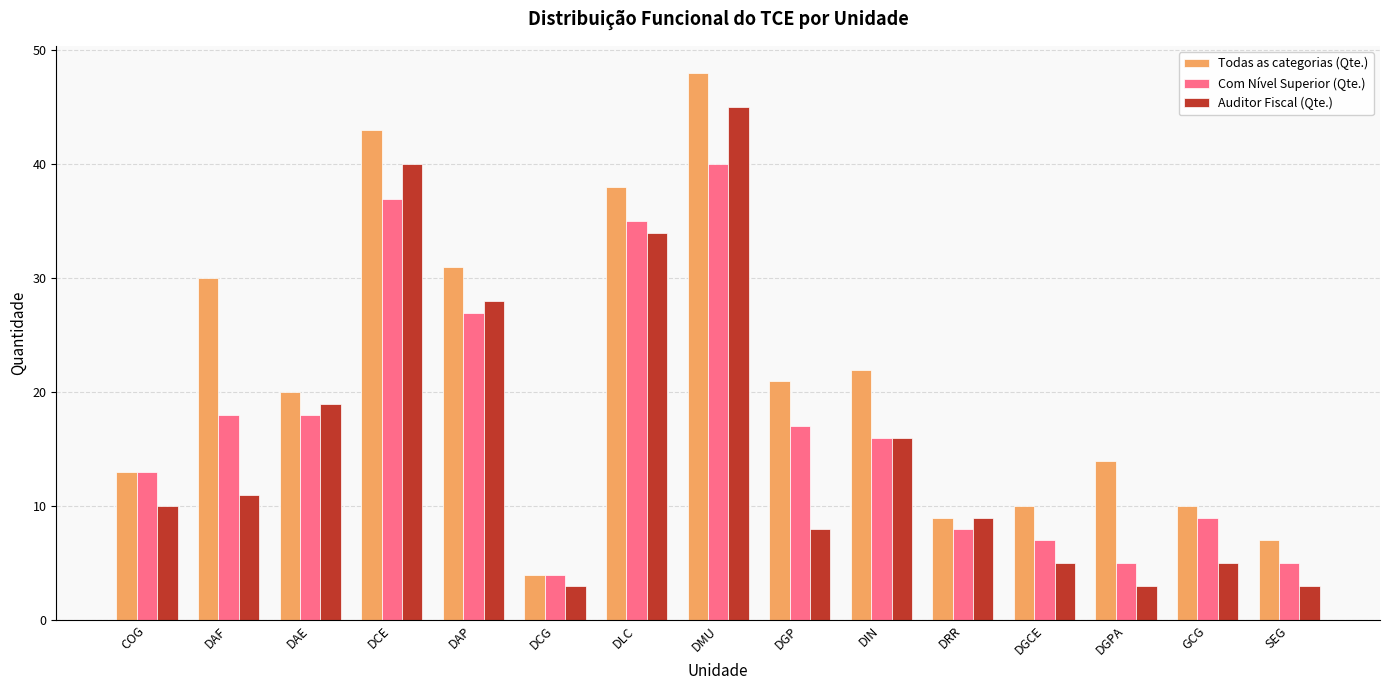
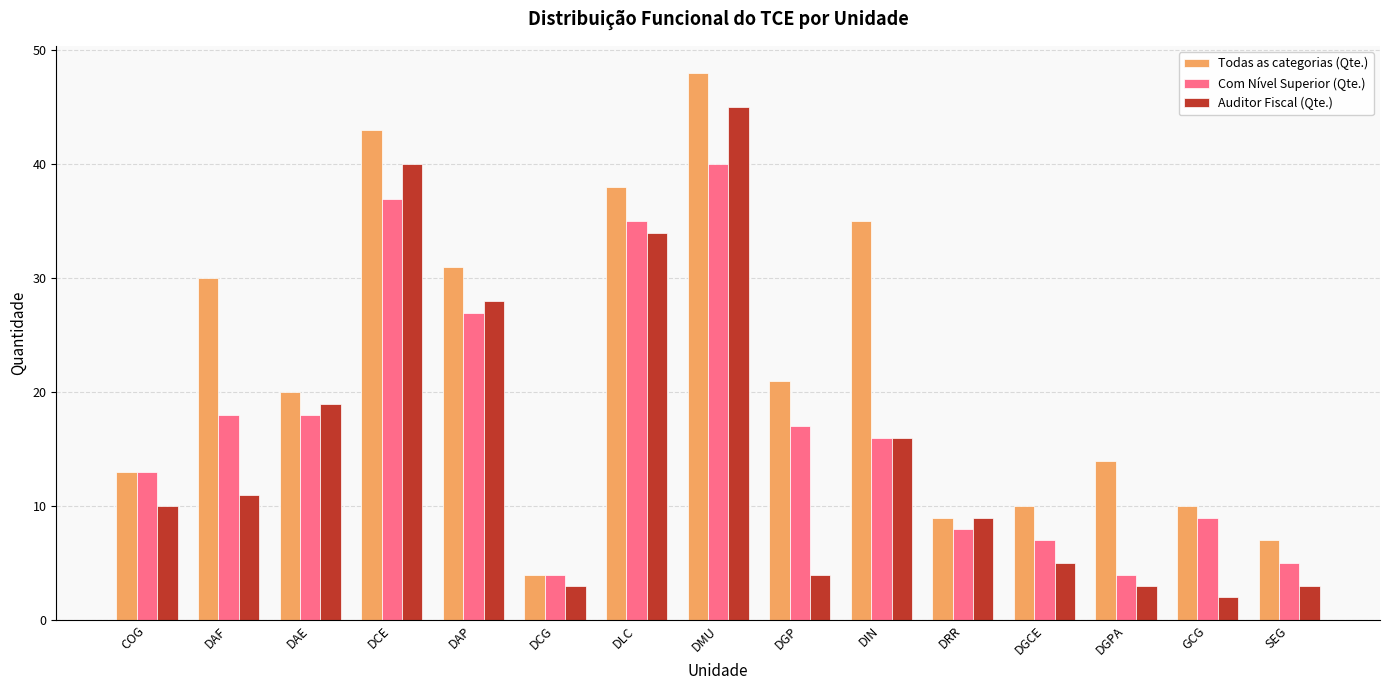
Auditor Fiscal (Qte.), DGP: 8 -> 4
Todas as categorias (Qte.), DIN: 22 -> 35
Com Nível Superior (Qte.), DGPA: 5 -> 4
Auditor Fiscal (Qte.), GCG: 5 -> 2
